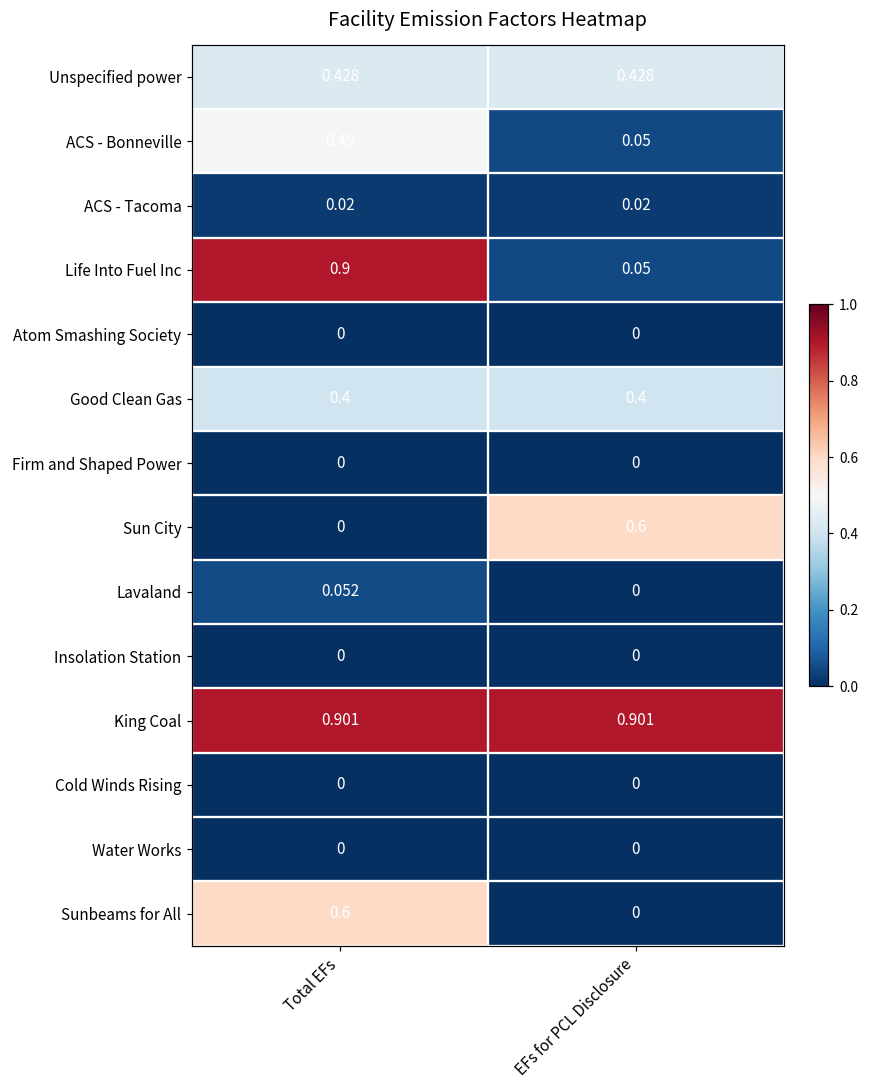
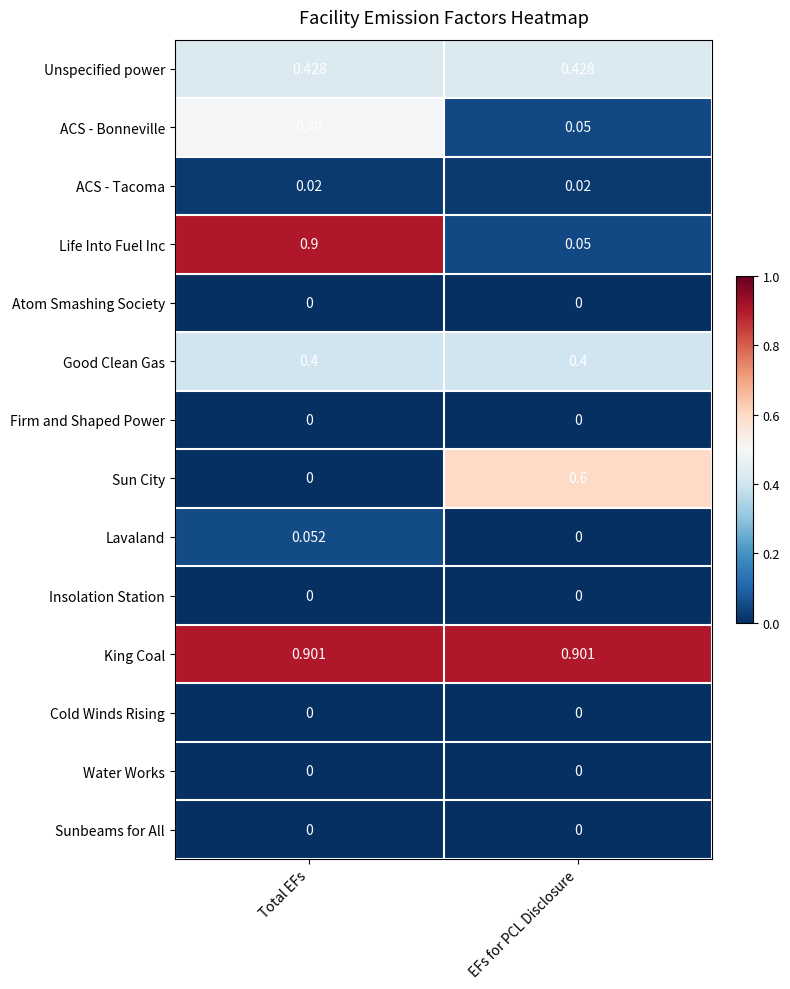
Sunbeams for All, Total EFs: 0.6 -> 0
